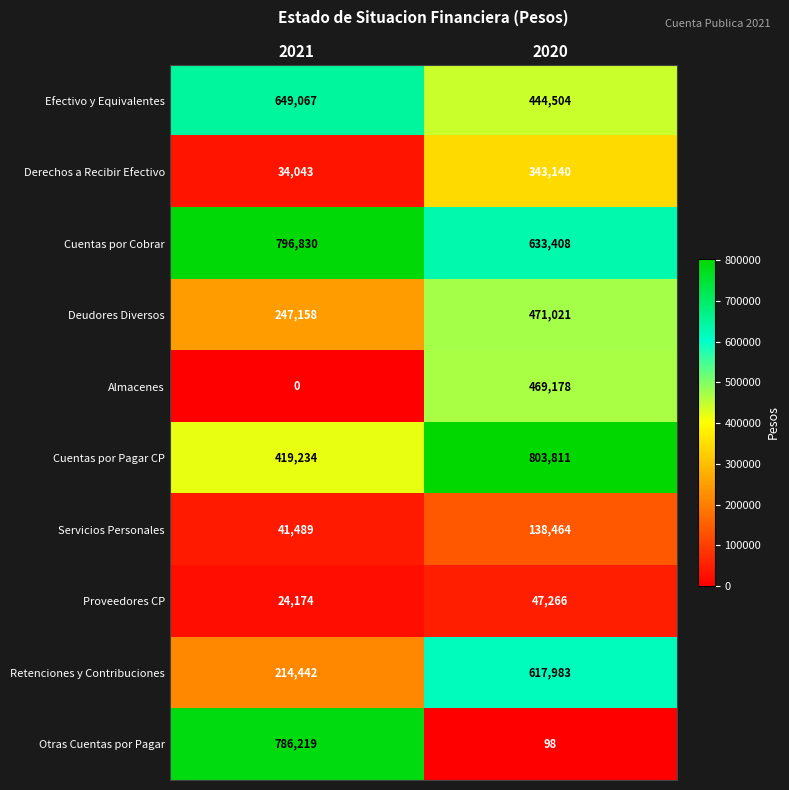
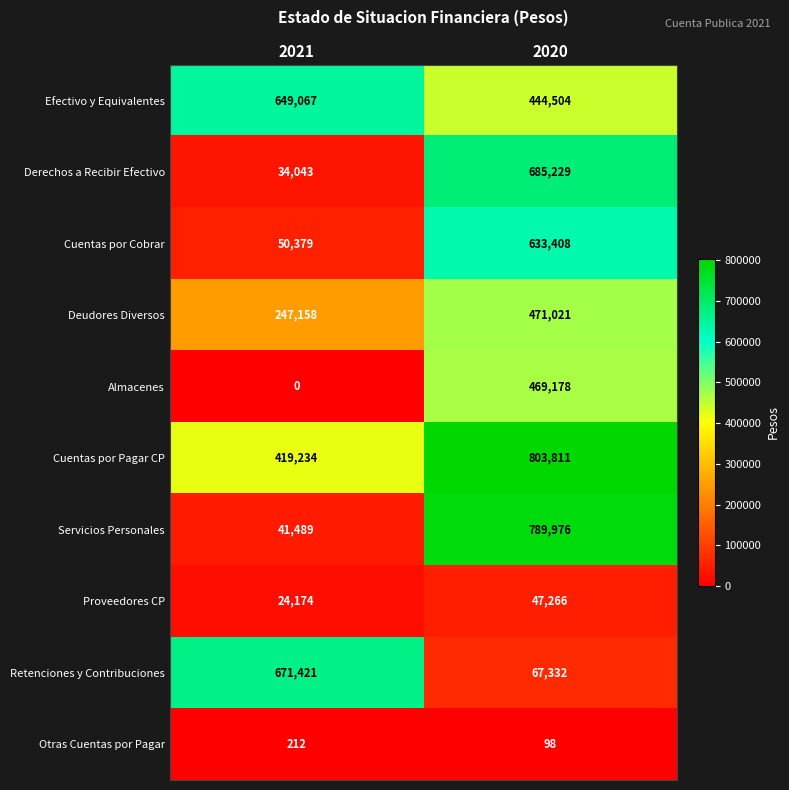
Derechos a Recibir Efectivo, 2020: 343,140 -> 685,229
Cuentas por Cobrar, 2021: 796,830 -> 50,379
Servicios Personales, 2020: 138,464 -> 789,976
Retenciones y Contribuciones, 2021: 214,442 -> 671,421
Retenciones y Contribuciones, 2020: 617,983 -> 67,332
Otras Cuentas por Pagar, 2021: 786,219 -> 212
